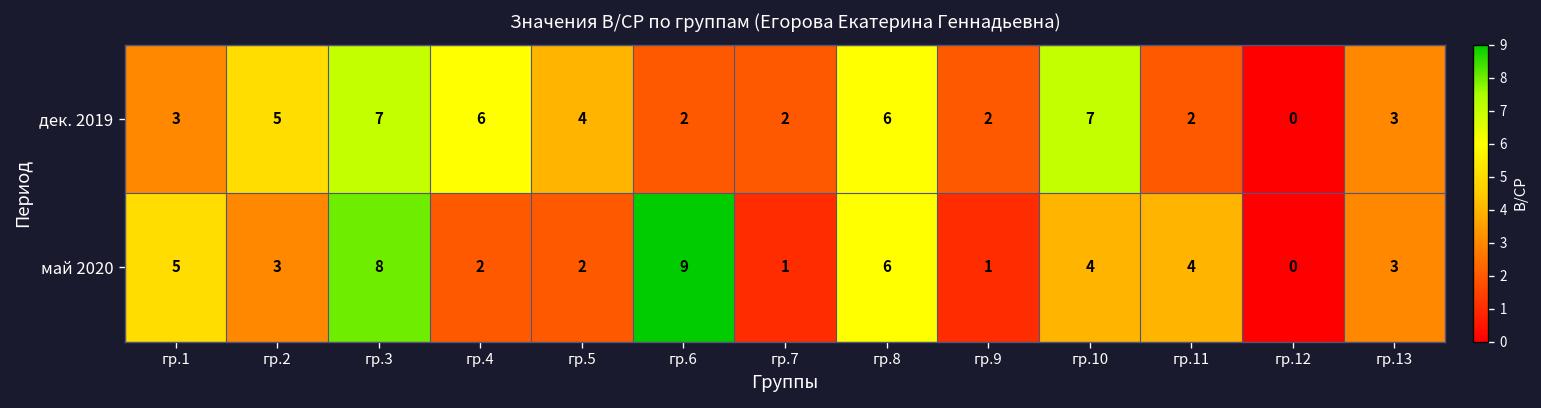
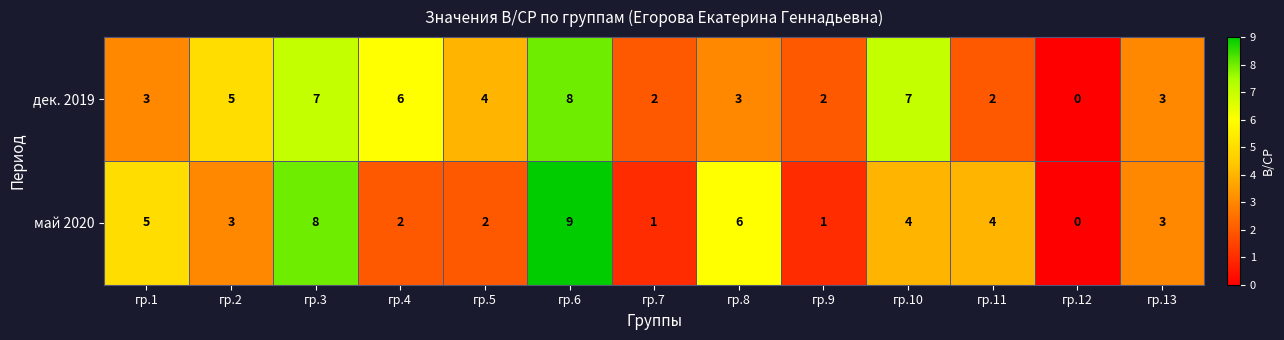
дек. 2019, гр.6: 2 -> 8
дек. 2019, гр.8: 6 -> 3
